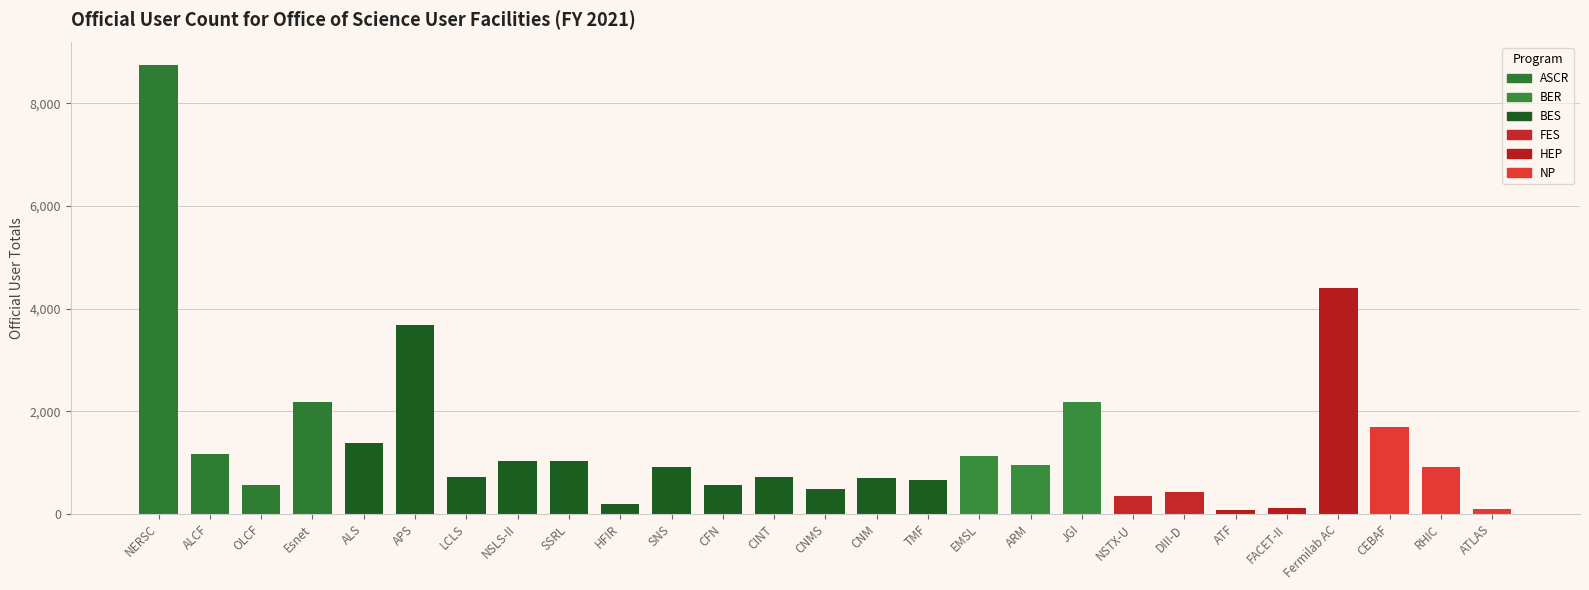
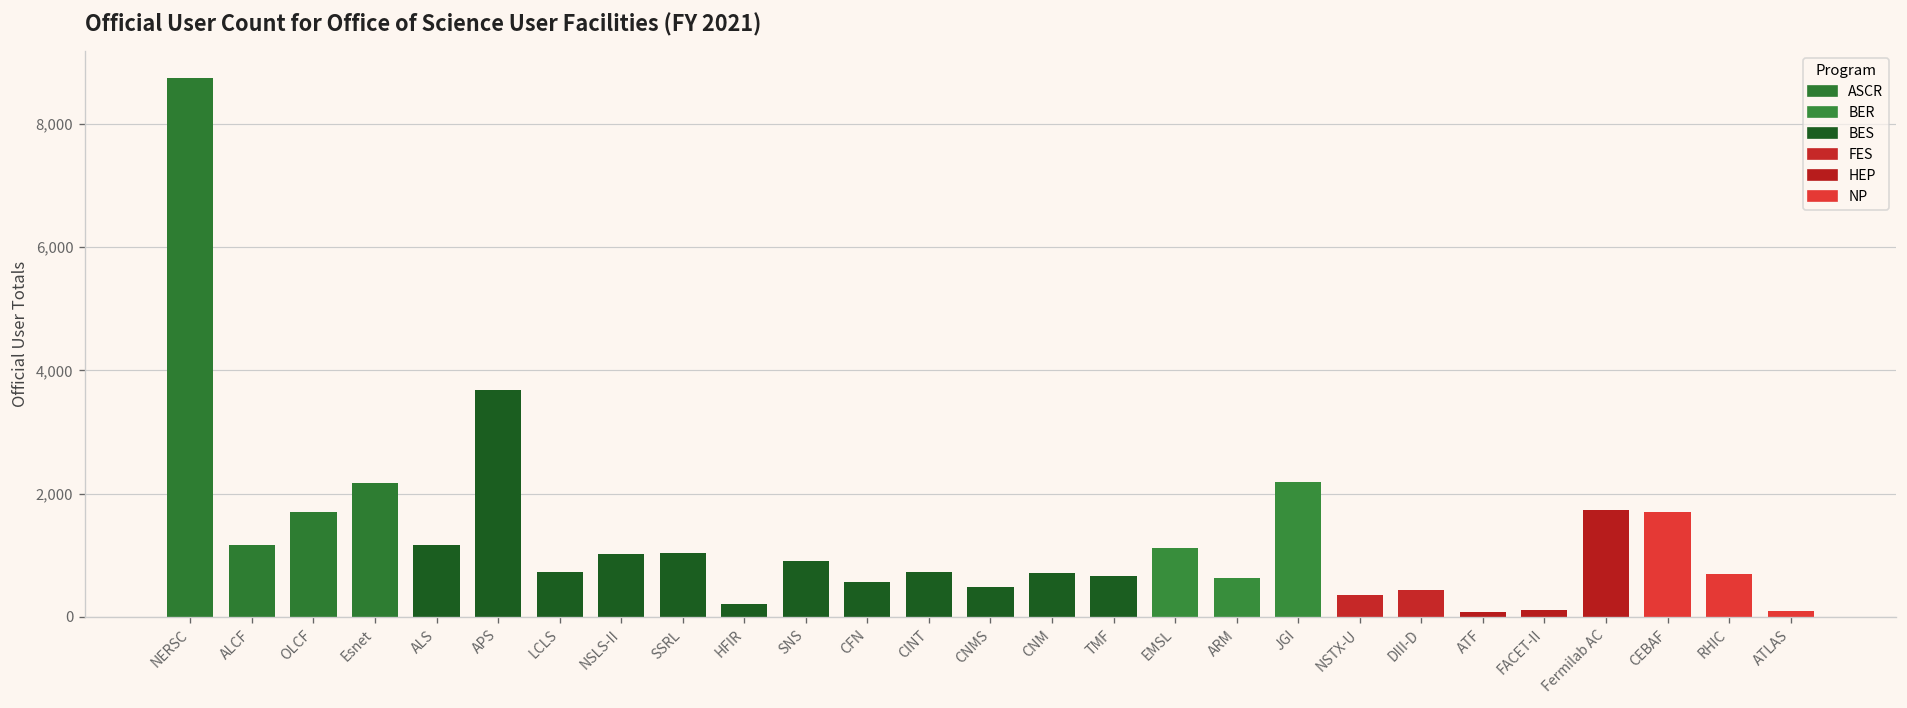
OLCF: 600 -> 1,700
ALS: 1,400 -> 1,200
ARM: 1,000 -> 600
Fermilab AC: 4,400 -> 1,700
RHIC: 900 -> 700
